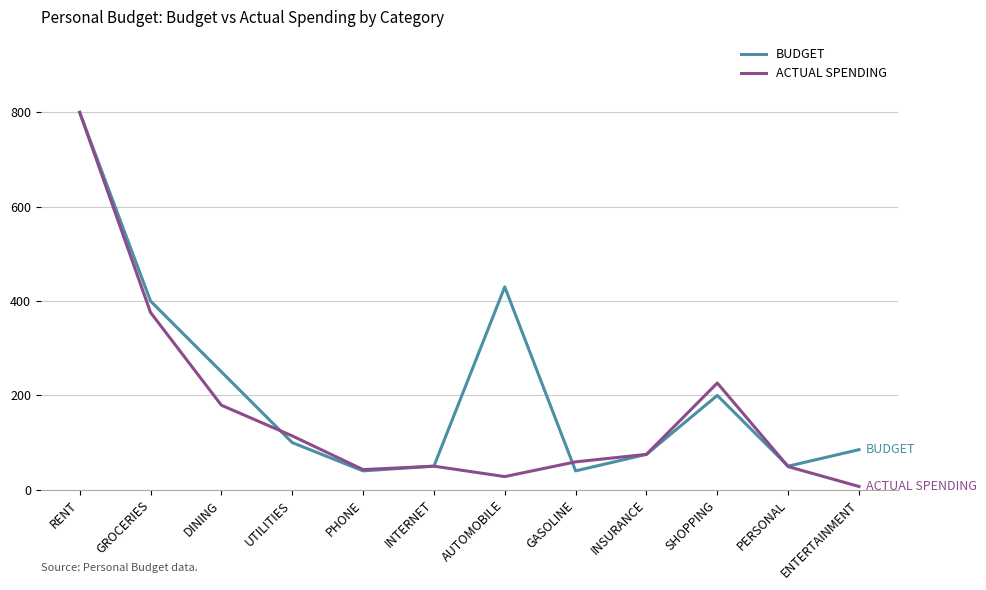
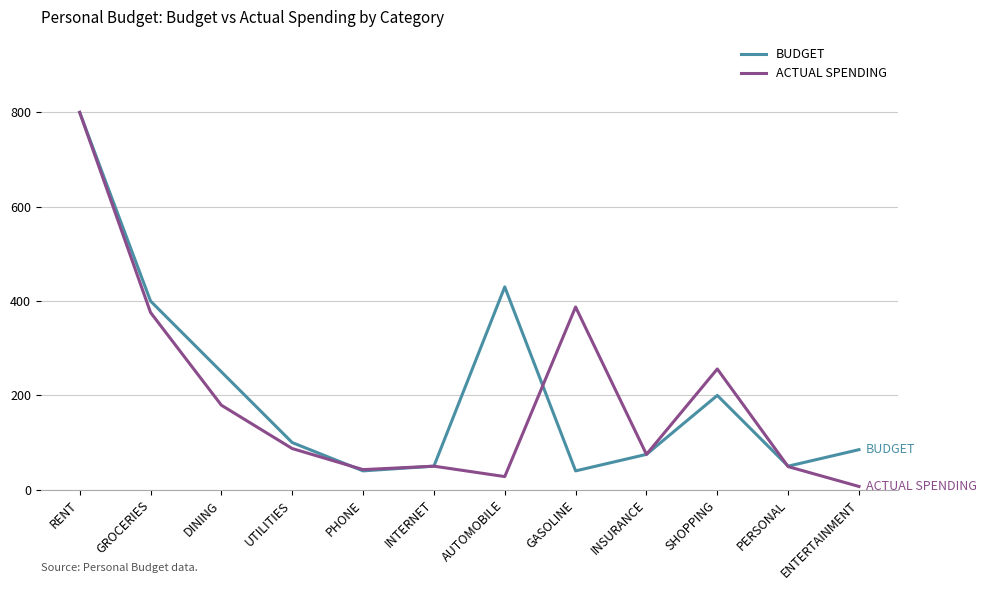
ACTUAL SPENDING, UTILITIES: 110 -> 90
ACTUAL SPENDING, GASOLINE: 60 -> 390
ACTUAL SPENDING, SHOPPING: 230 -> 260
